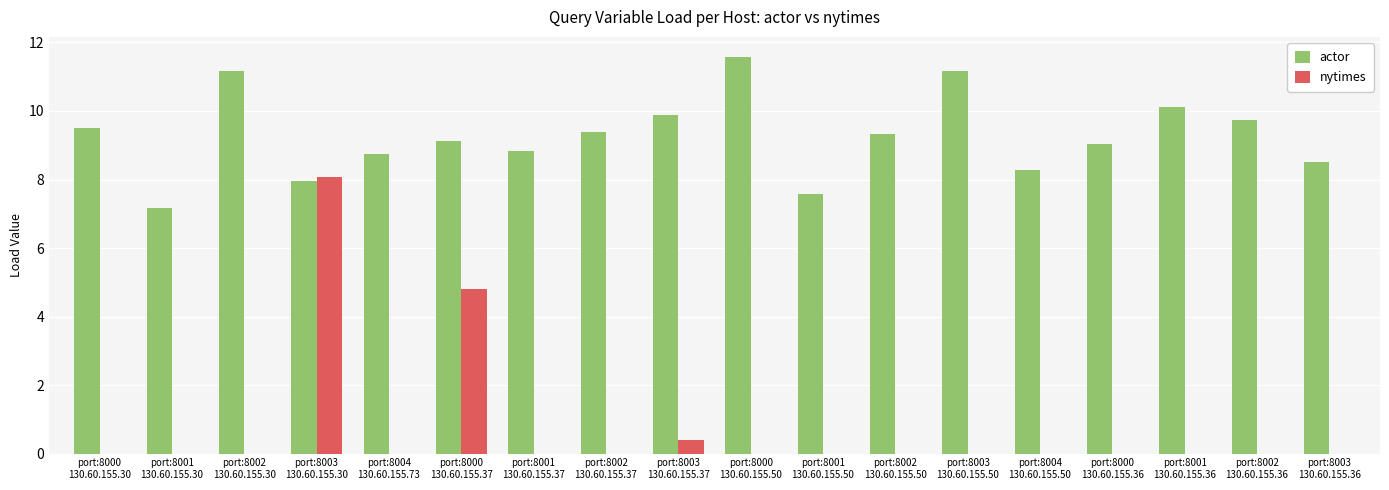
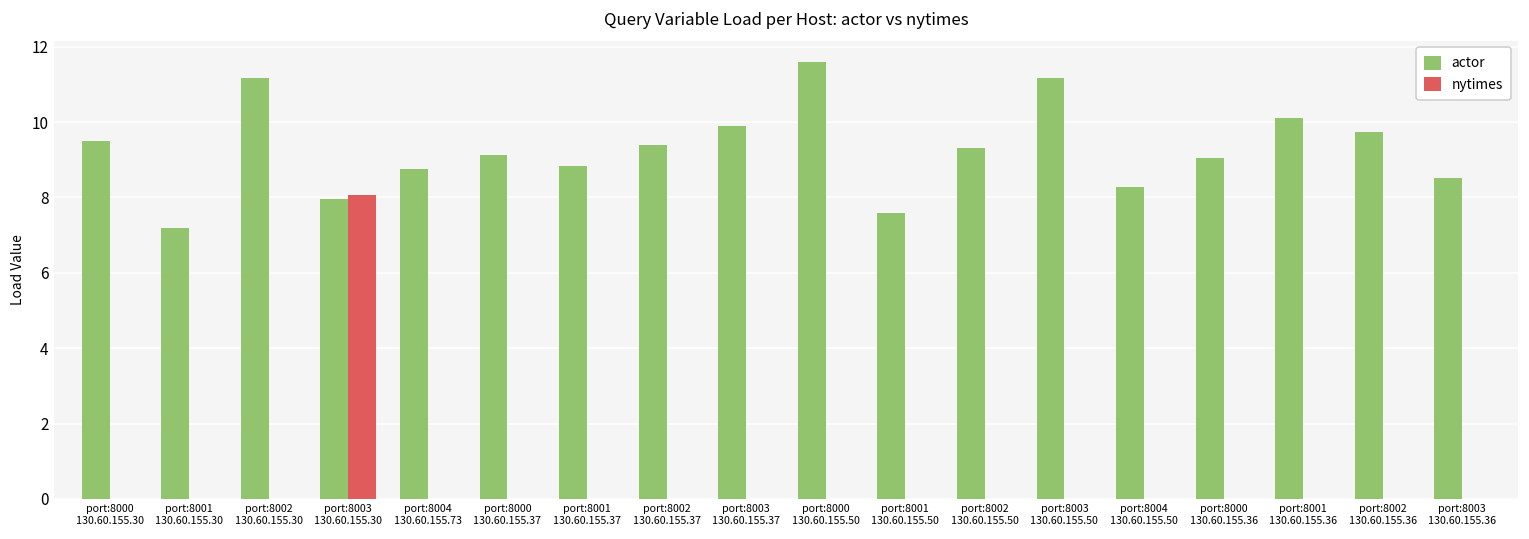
nytimes, port:8000 130.60.155.37: 4.8 -> 0.0
nytimes, port:8003 130.60.155.37: 0.4 -> 0.0
